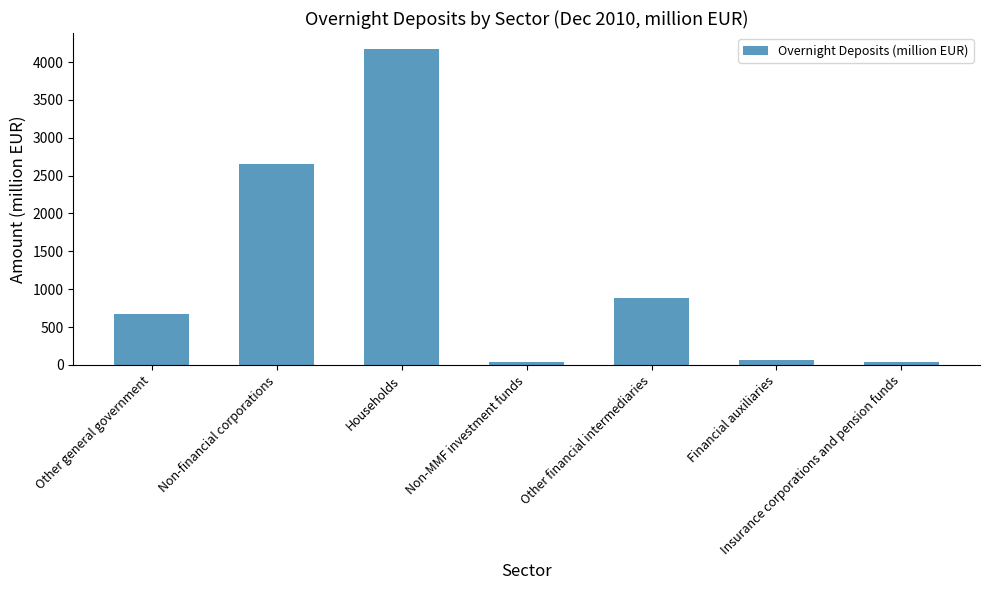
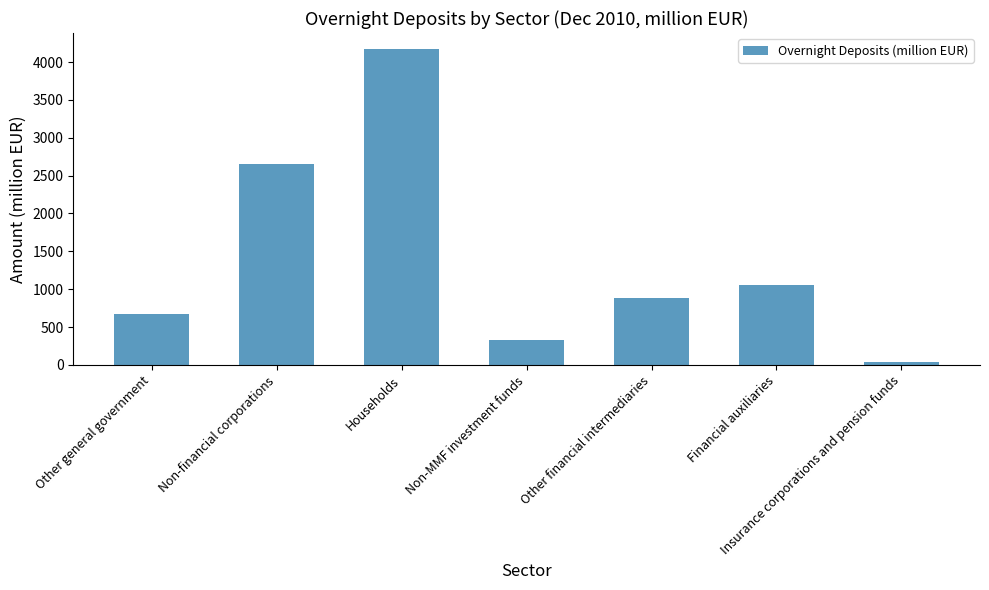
Non-MMF investment funds: 0 -> 300
Financial auxiliaries: 100 -> 1100
